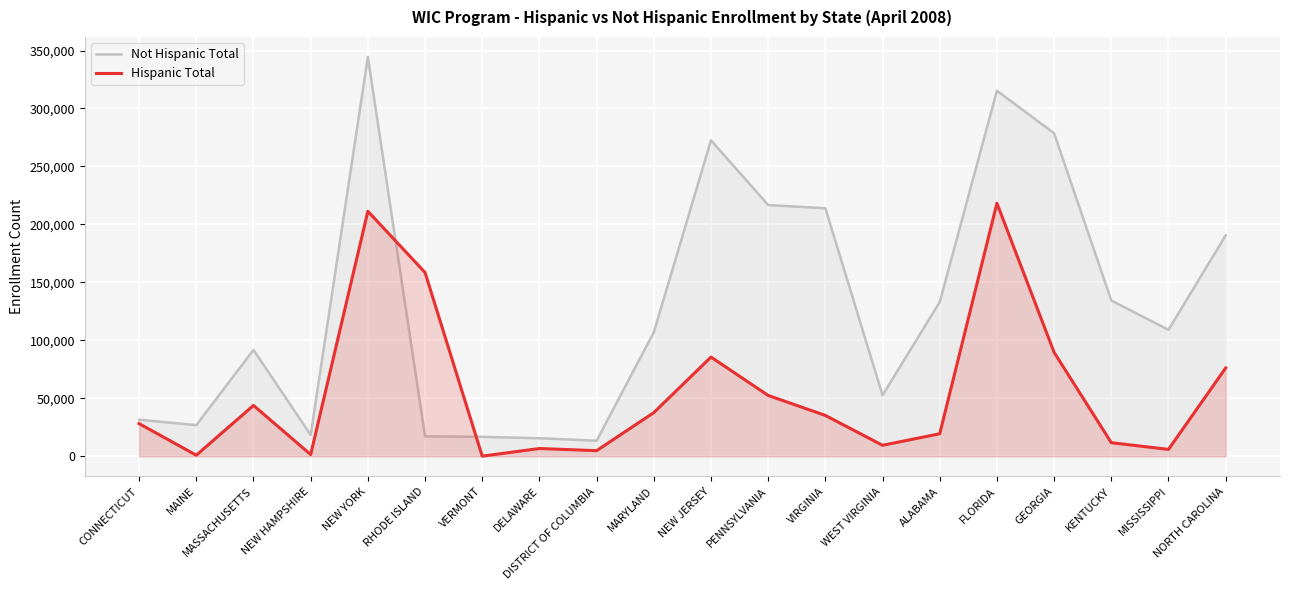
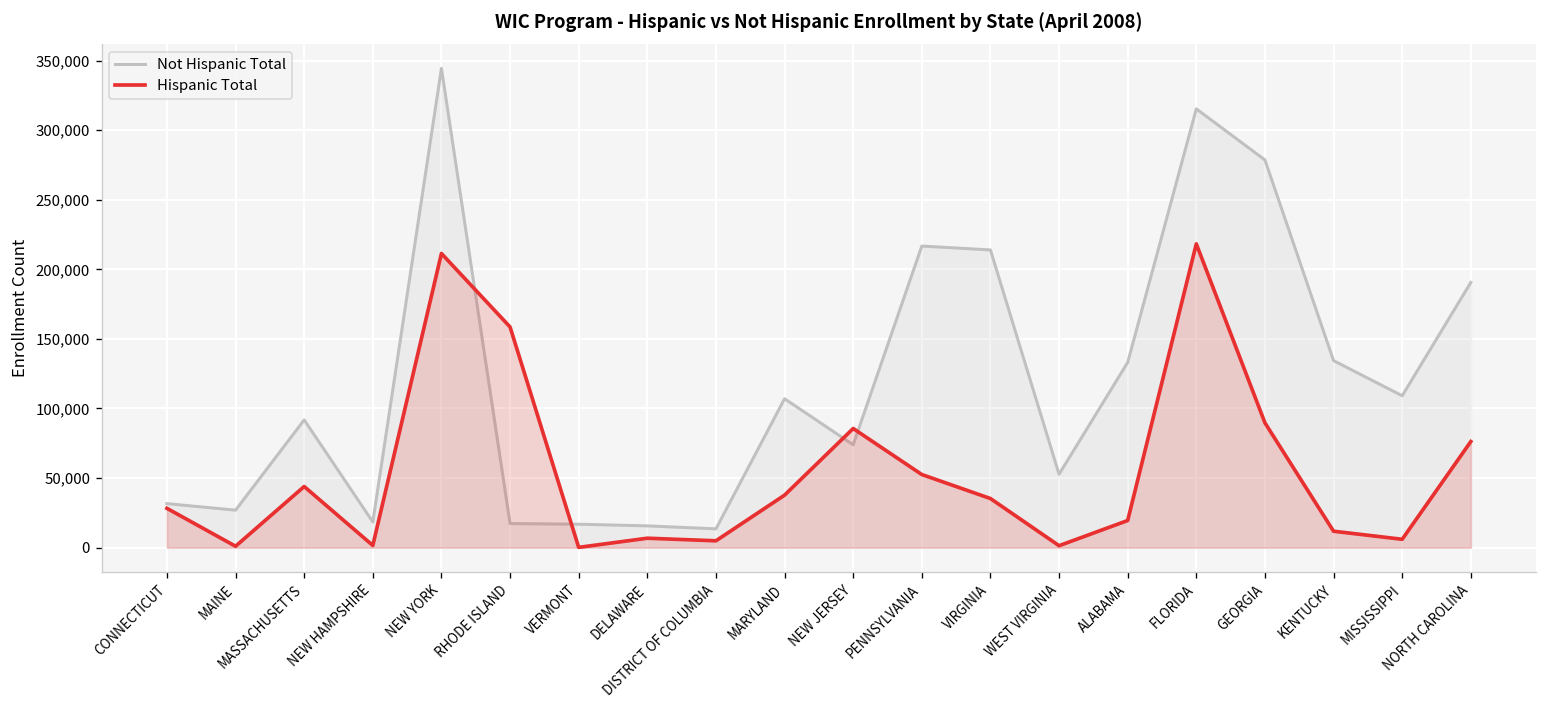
Not Hispanic Total, NEW JERSEY: 273,000 -> 74,000
Hispanic Total, WEST VIRGINIA: 10,000 -> 1,000
